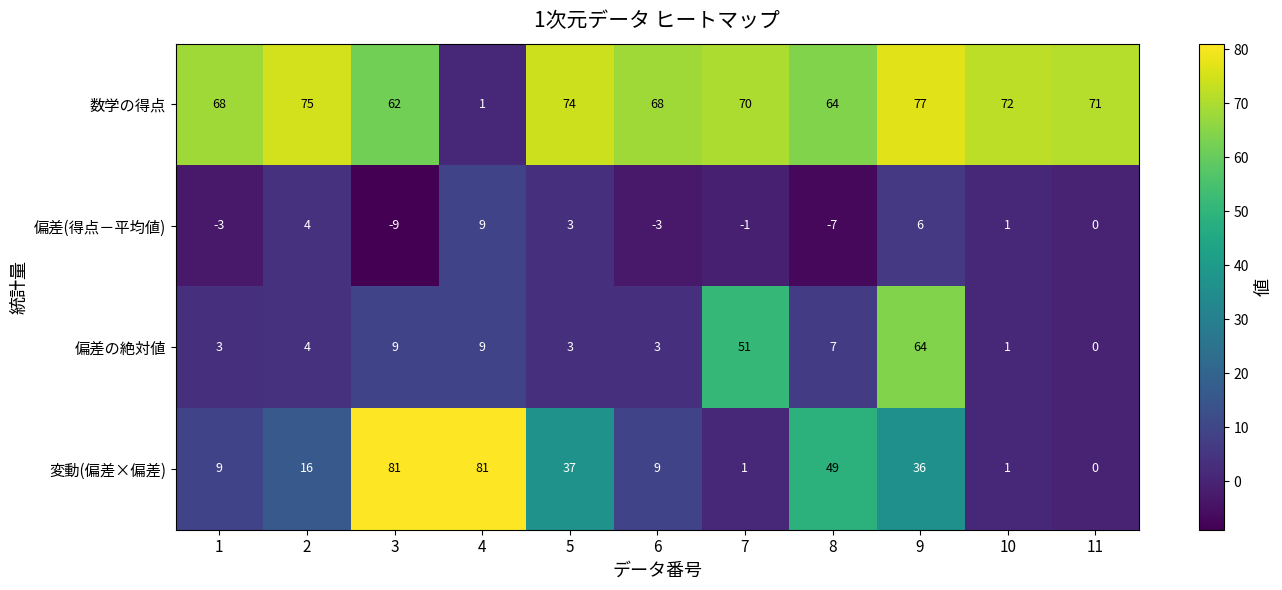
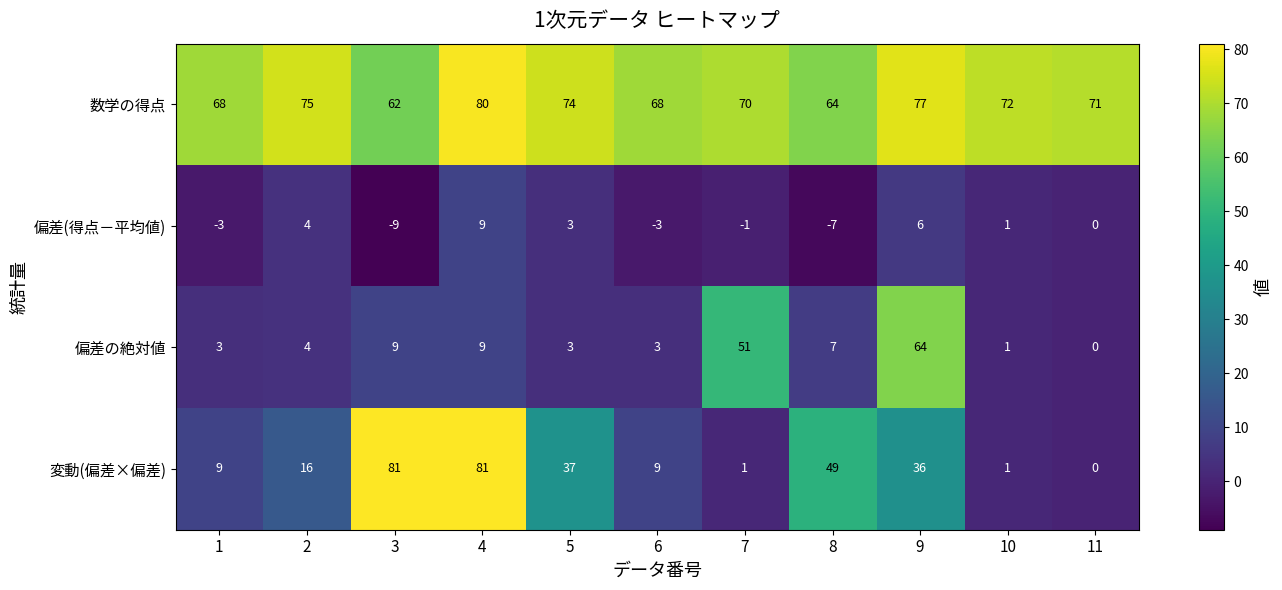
数学の得点, 4: 1 -> 80
